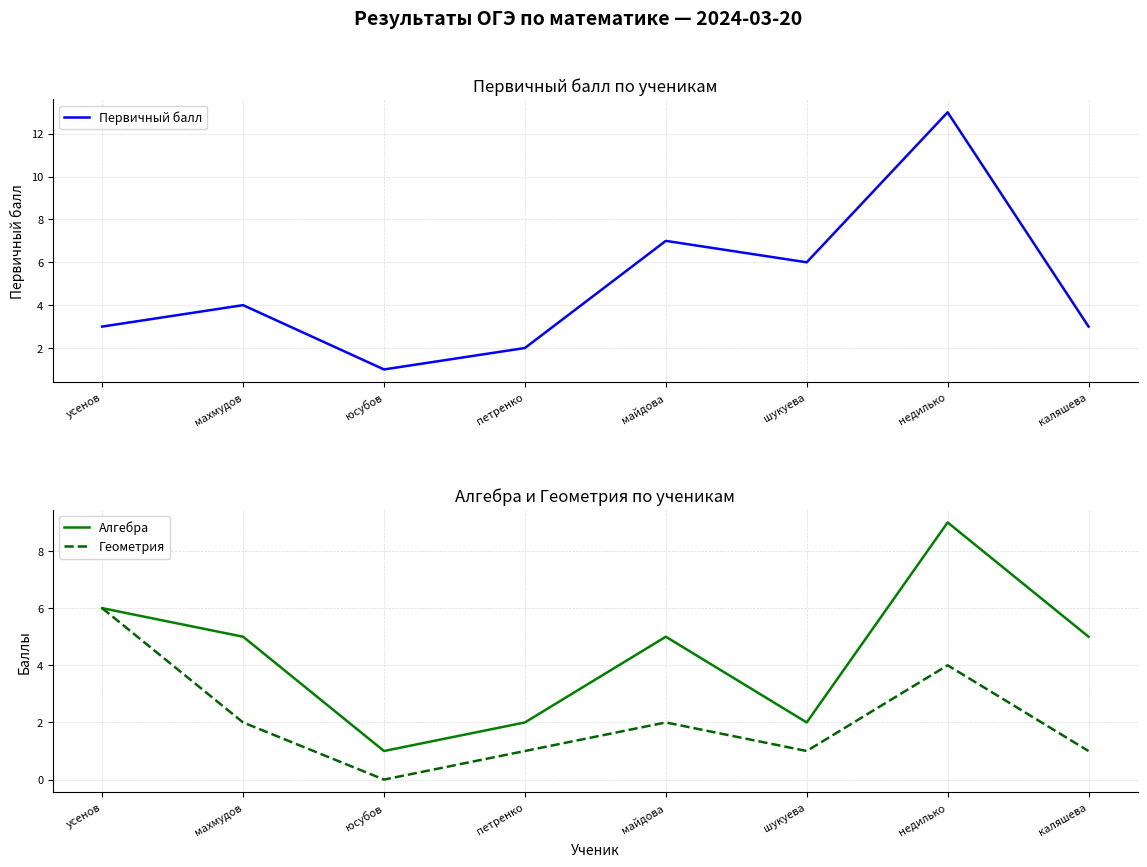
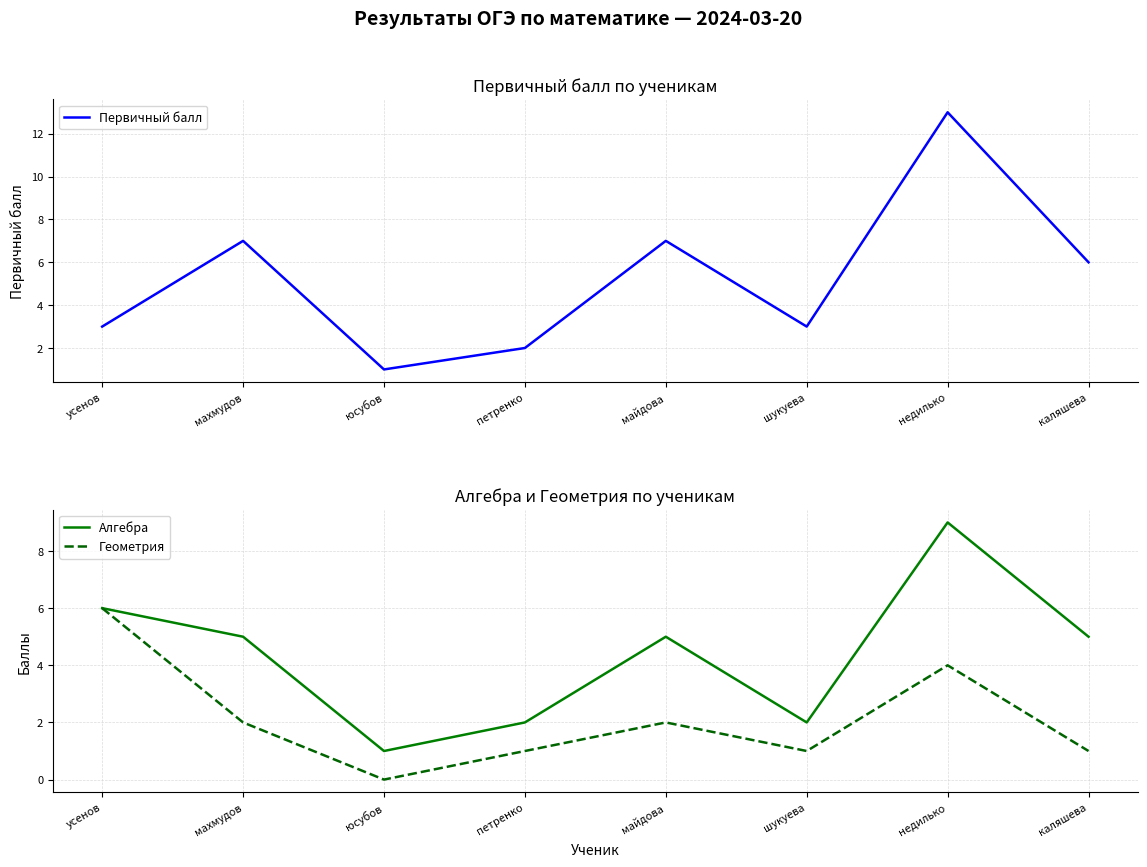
Первичный балл по ученикам, махмудов: 4 -> 7
Первичный балл по ученикам, шукуева: 6 -> 3
Первичный балл по ученикам, каляшева: 3 -> 6
